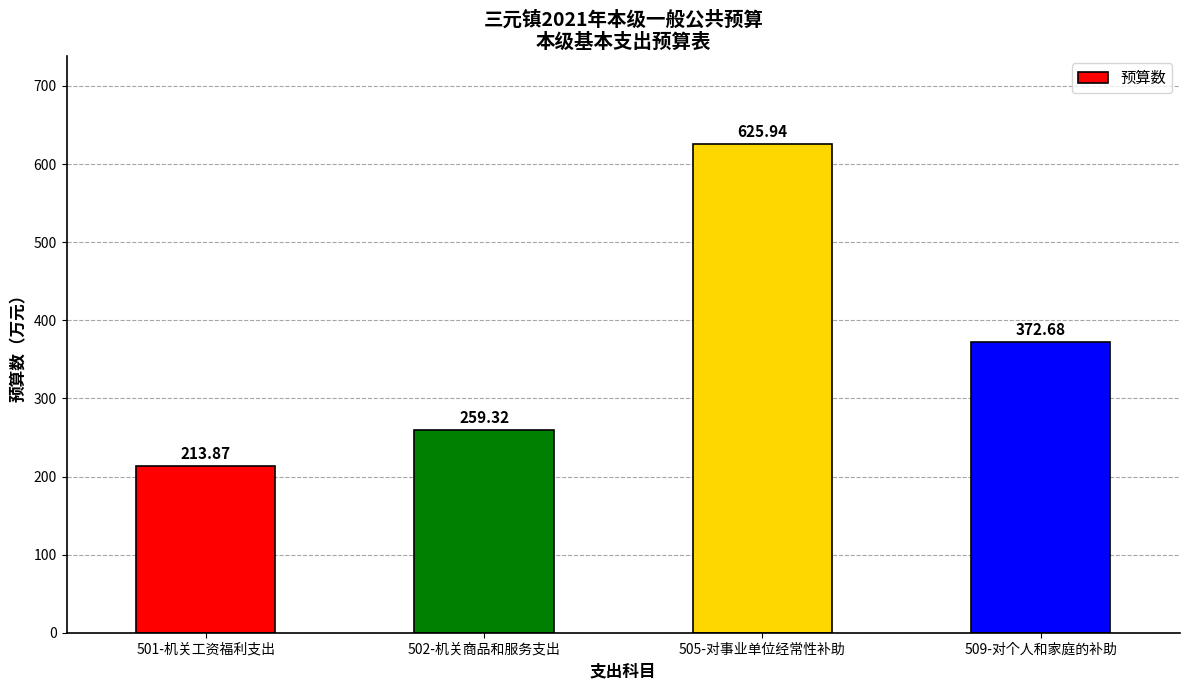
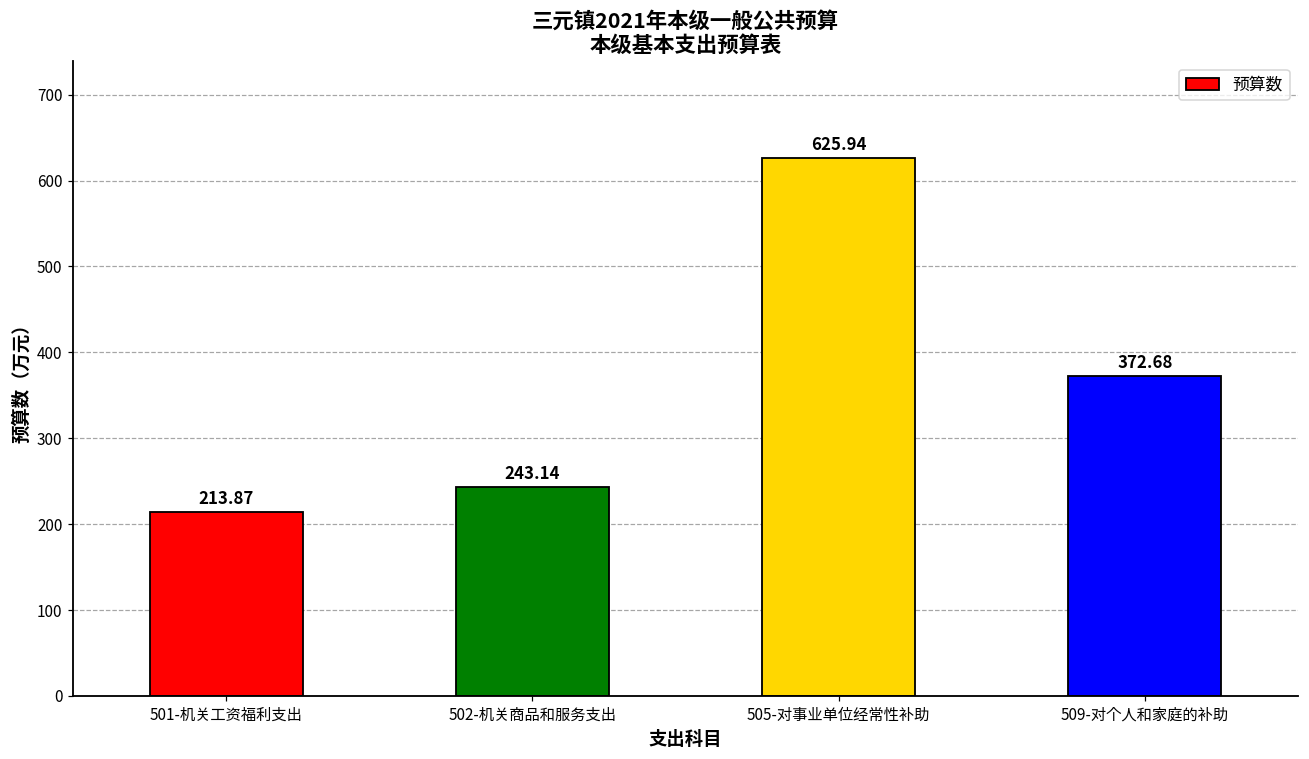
502-机关商品和服务支出: 259.32 -> 243.14
